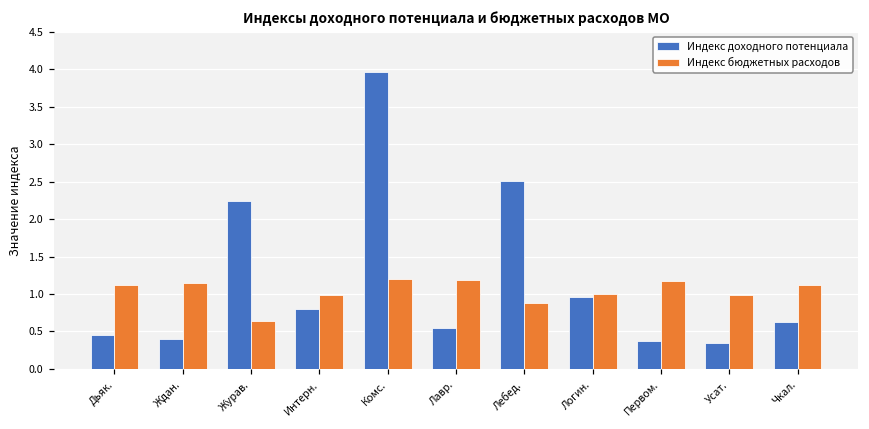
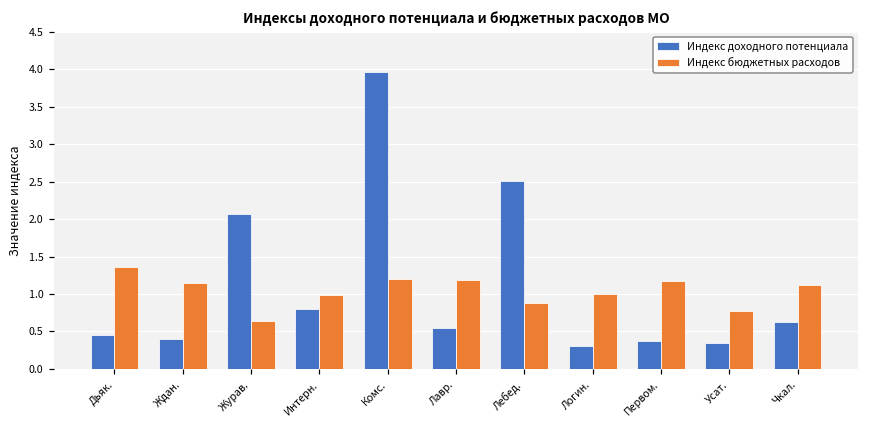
Индекс бюджетных расходов, Дьяк.: 1.1 -> 1.4
Индекс доходного потенциала, Журав.: 2.2 -> 2.1
Индекс доходного потенциала, Логин.: 1.0 -> 0.3
Индекс бюджетных расходов, Усат.: 1.0 -> 0.8
